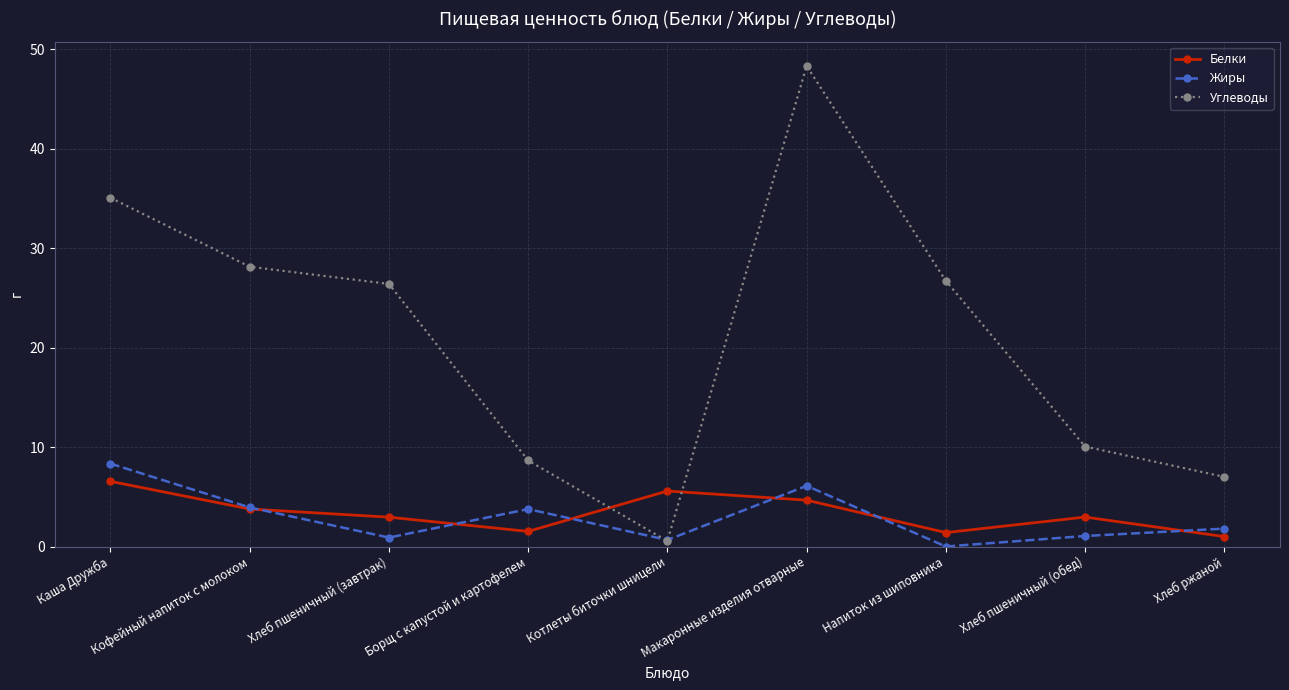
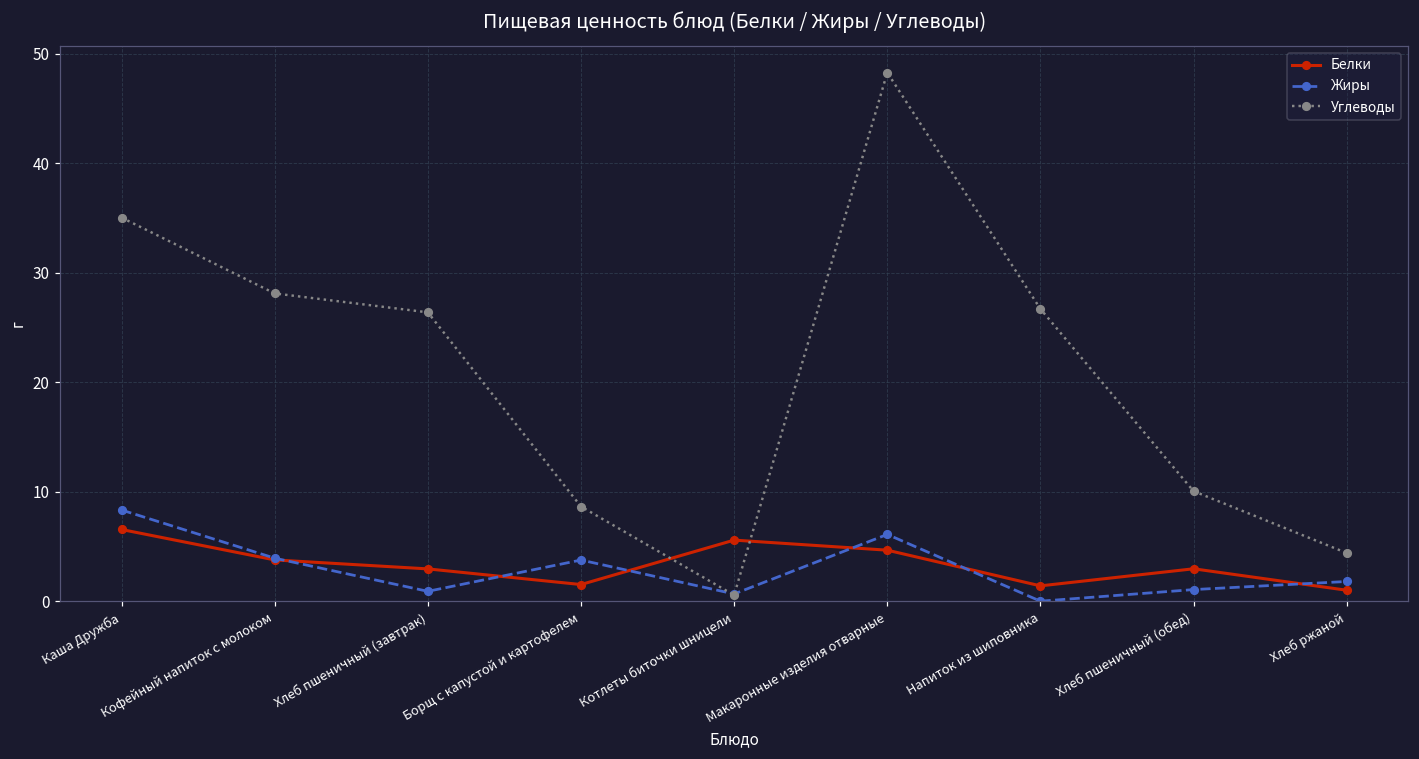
Углеводы, Хлеб ржаной: 7 -> 4
